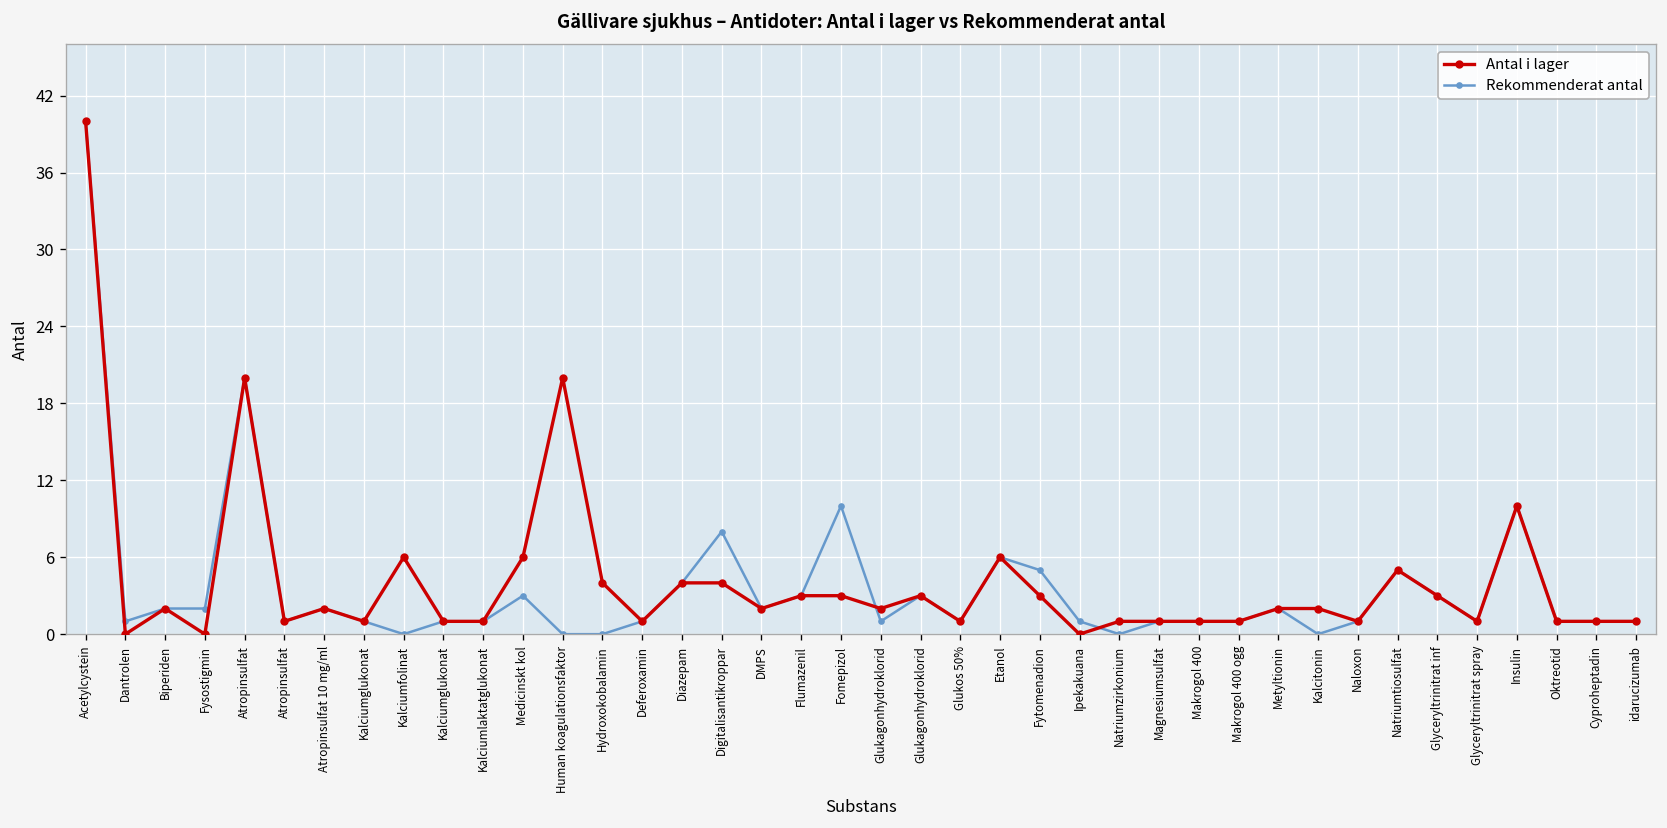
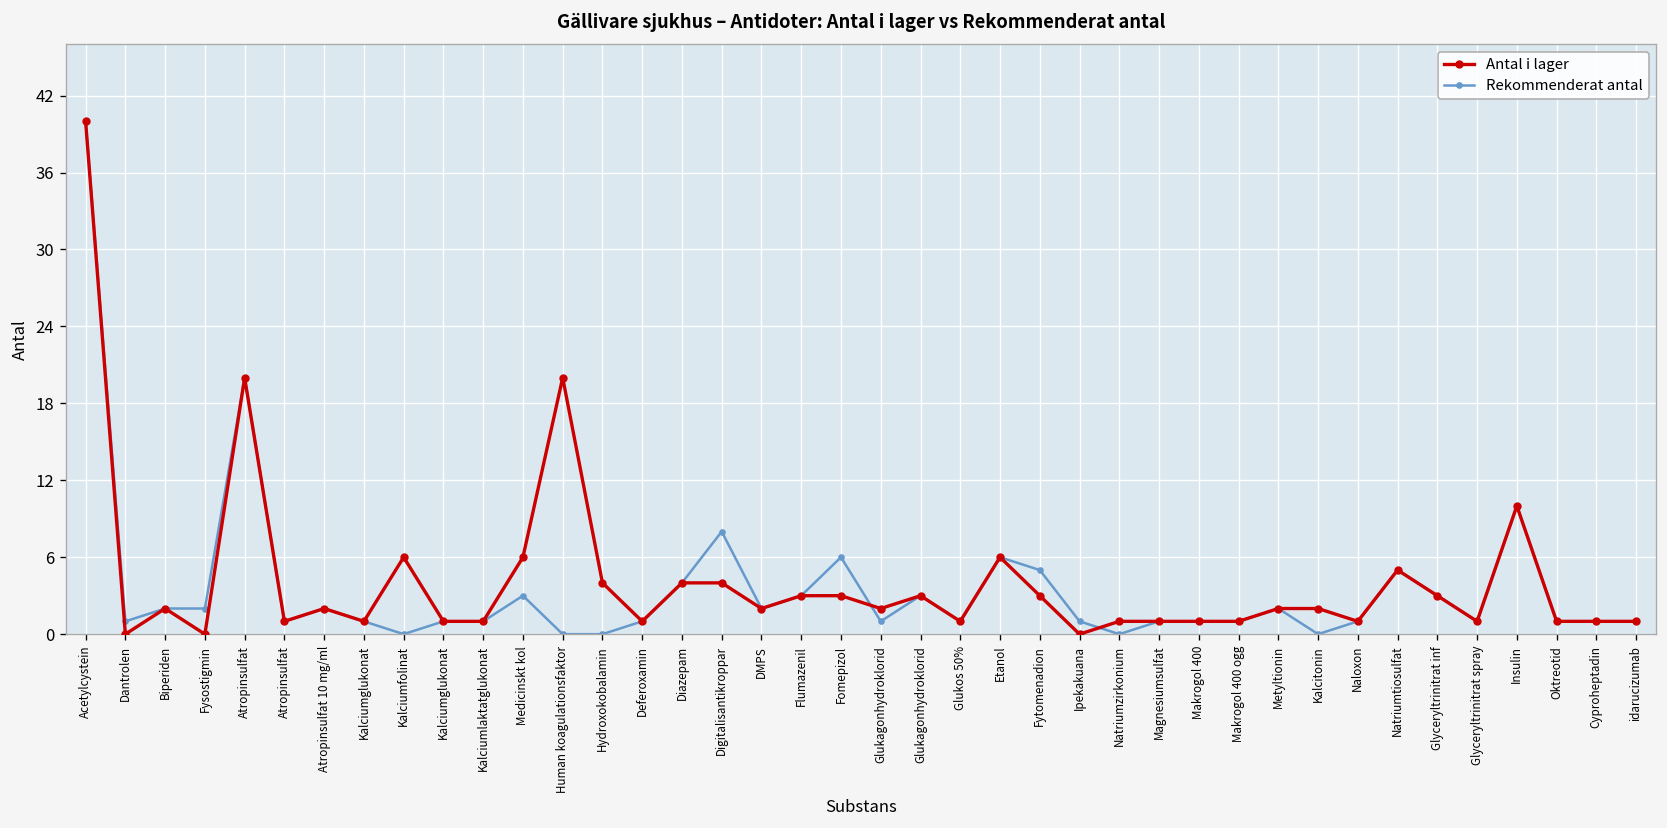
Rekommenderat antal, Fomepizol: 10 -> 6
